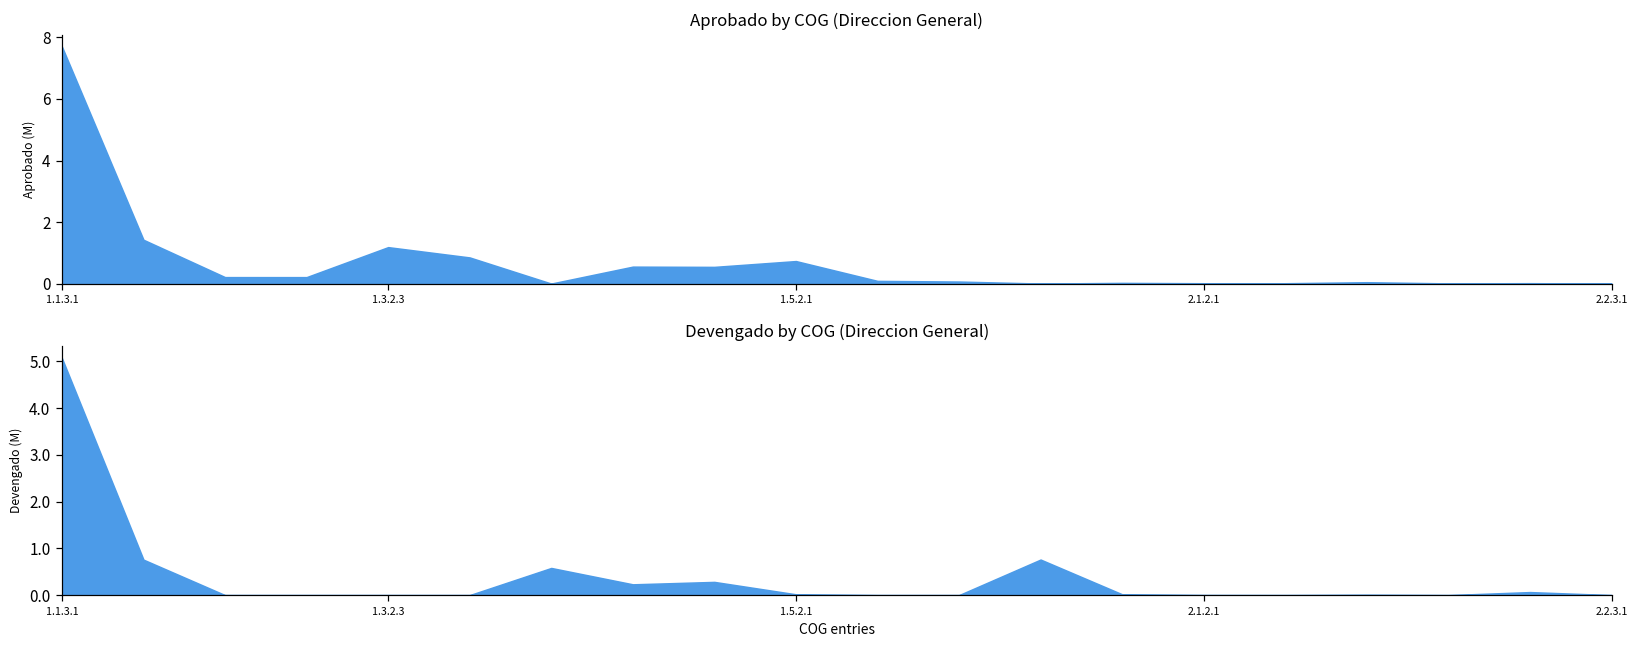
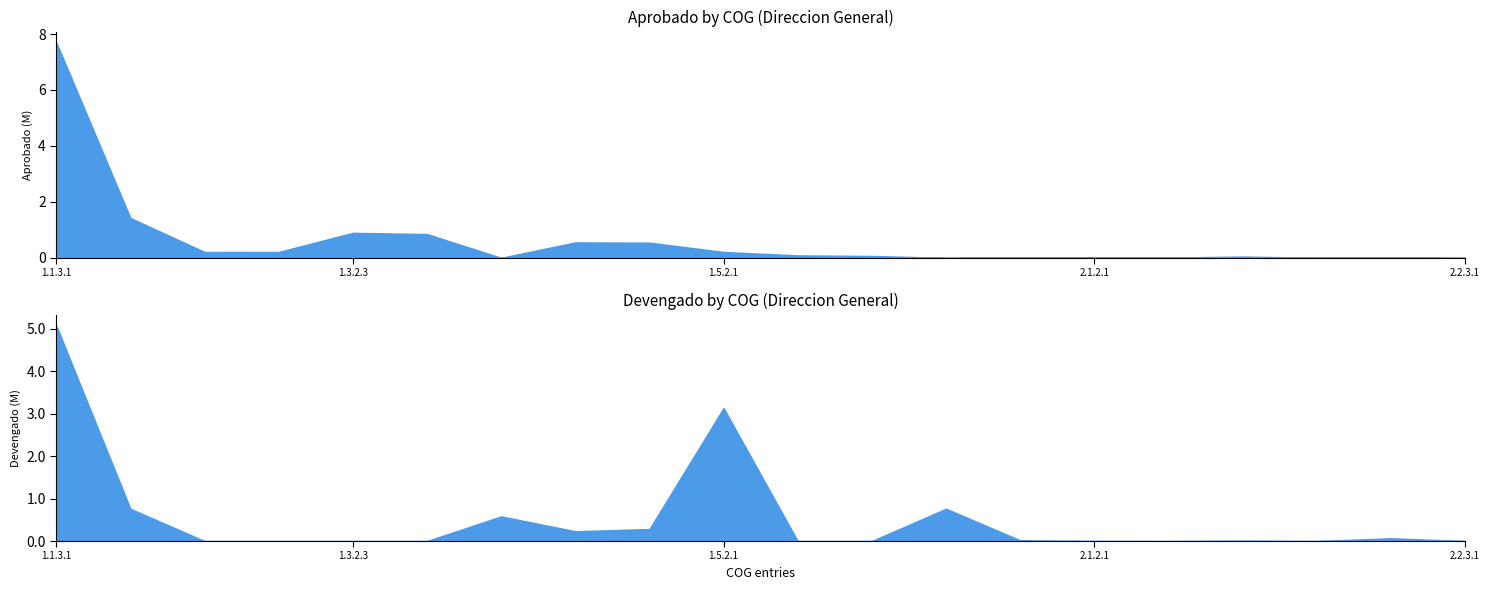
Aprobado by COG (Direccion General), 1.3.2.3: 1.2 -> 0.9
Aprobado by COG (Direccion General), 1.5.2.1: 0.7 -> 0.2
Devengado by COG (Direccion General), 1.5.2.1: 0.0 -> 3.1
